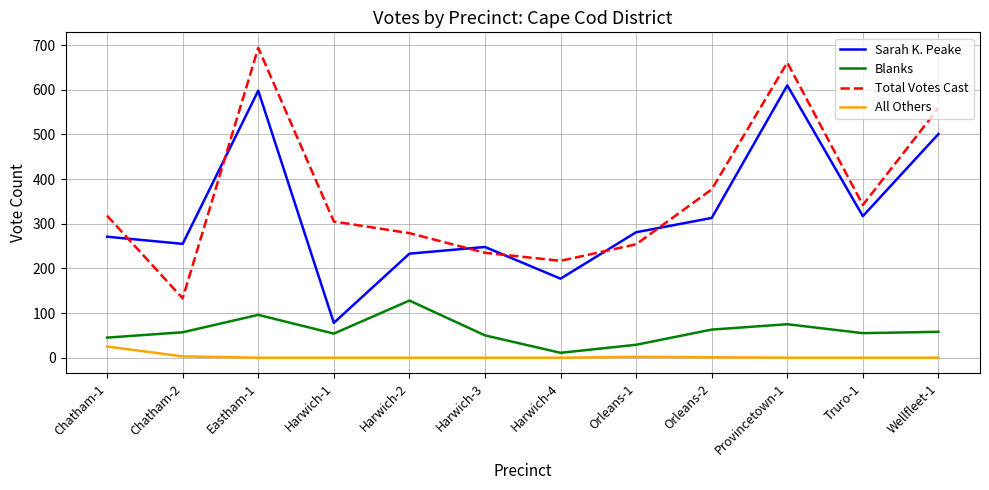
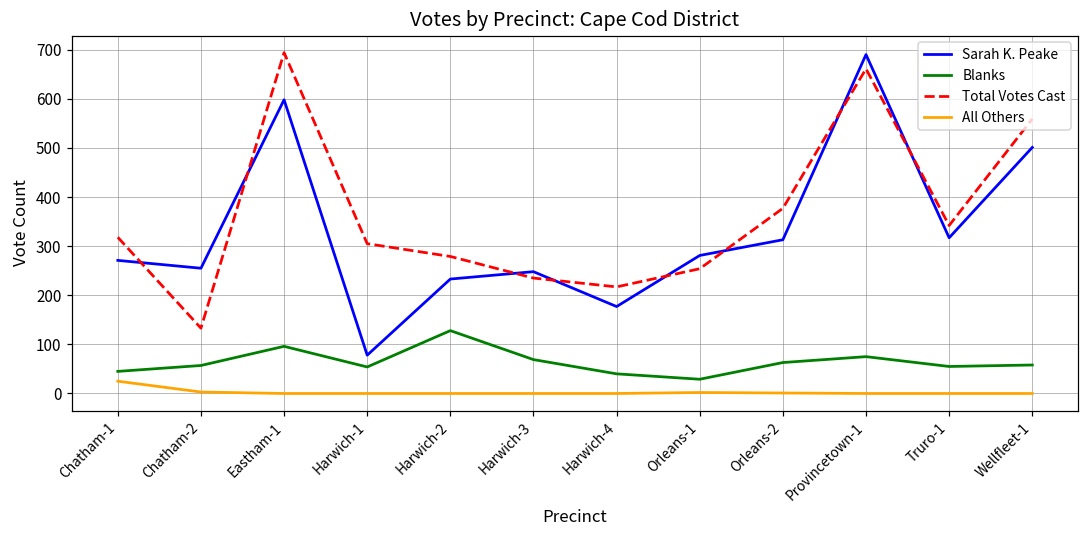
Blanks, Harwich-3: 50 -> 70
Blanks, Harwich-4: 10 -> 40
Sarah K. Peake, Provincetown-1: 610 -> 690
